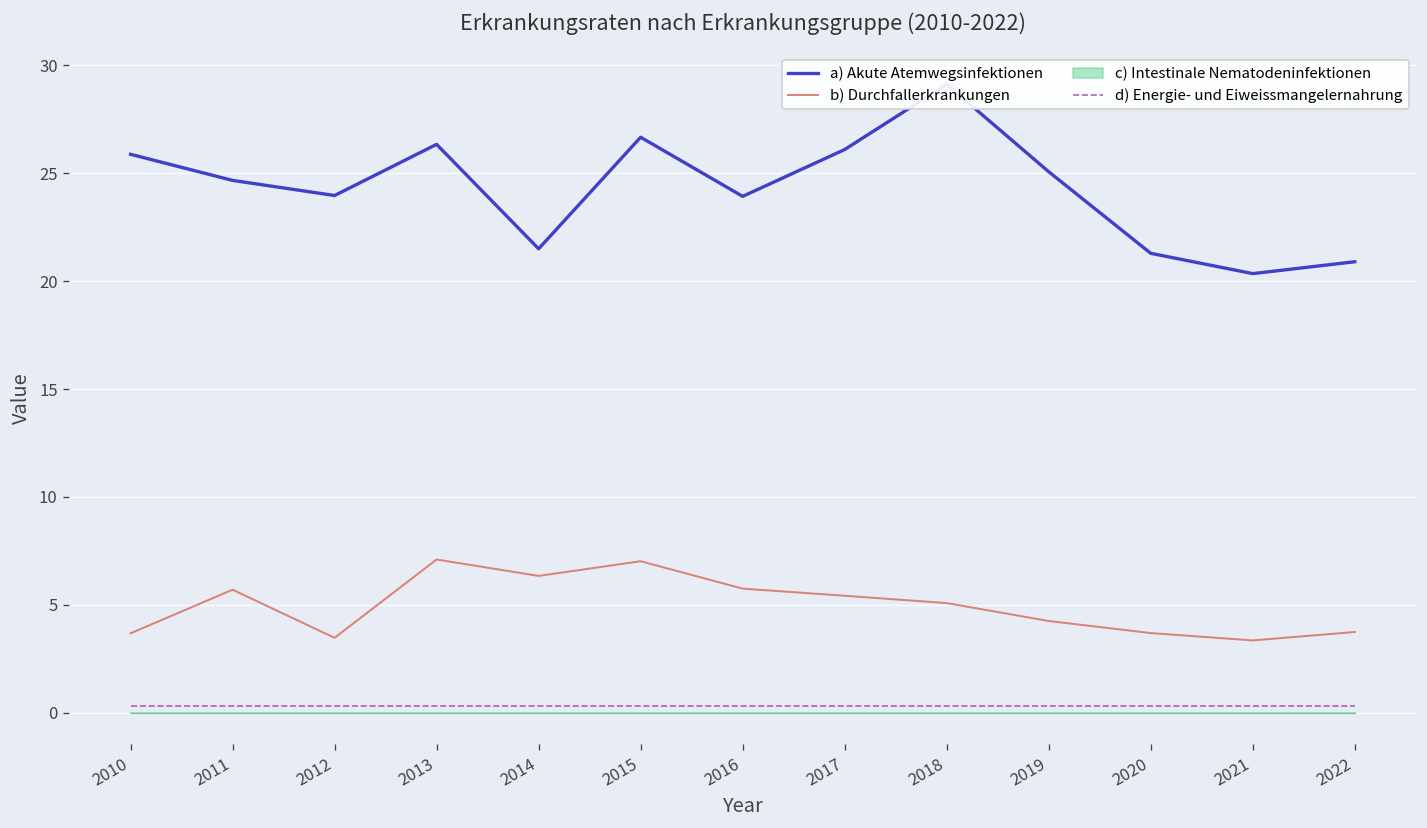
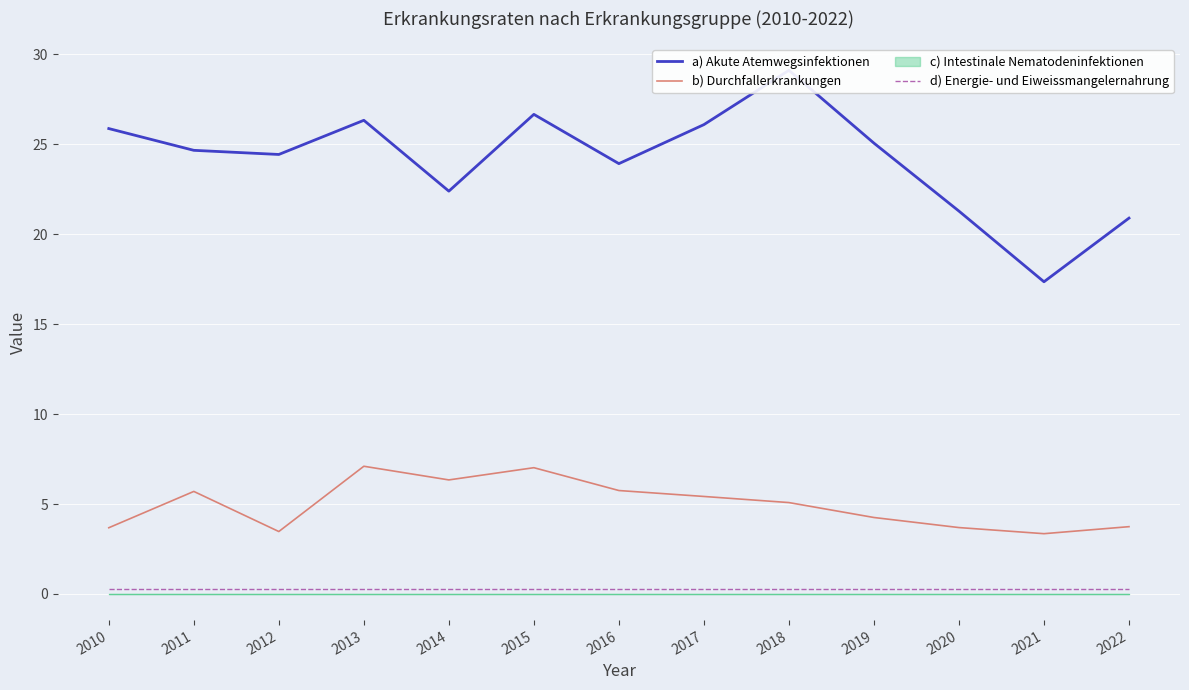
a) Akute Atemwegsinfektionen, 2012: 24.0 -> 24.4
a) Akute Atemwegsinfektionen, 2014: 21.5 -> 22.4
a) Akute Atemwegsinfektionen, 2021: 20.4 -> 17.4
